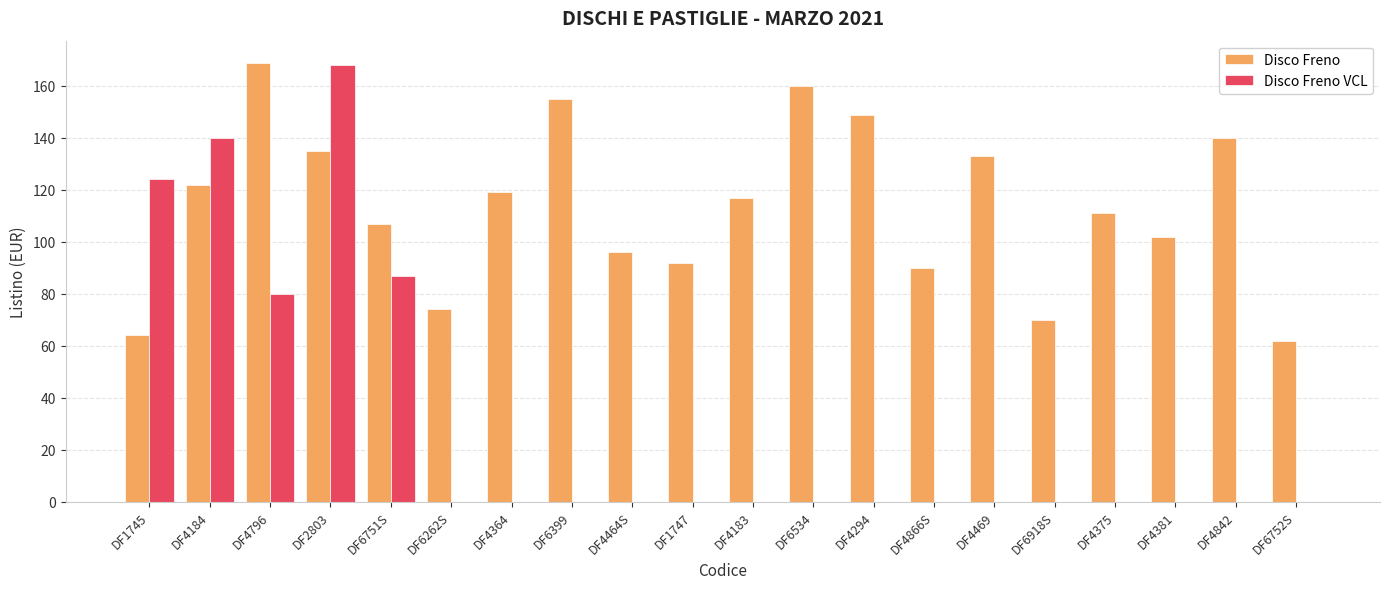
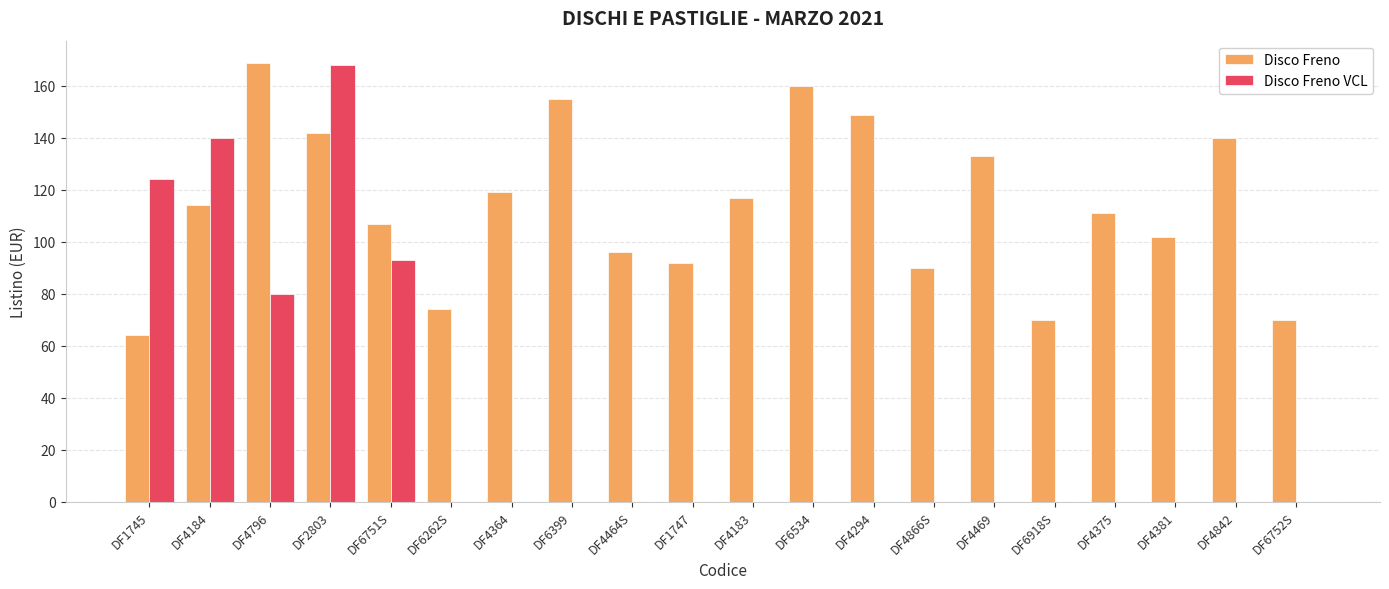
Disco Freno, DF4184: 122 -> 114
Disco Freno, DF2803: 135 -> 142
Disco Freno VCL, DF6751S: 87 -> 93
Disco Freno, DF6752S: 62 -> 70
